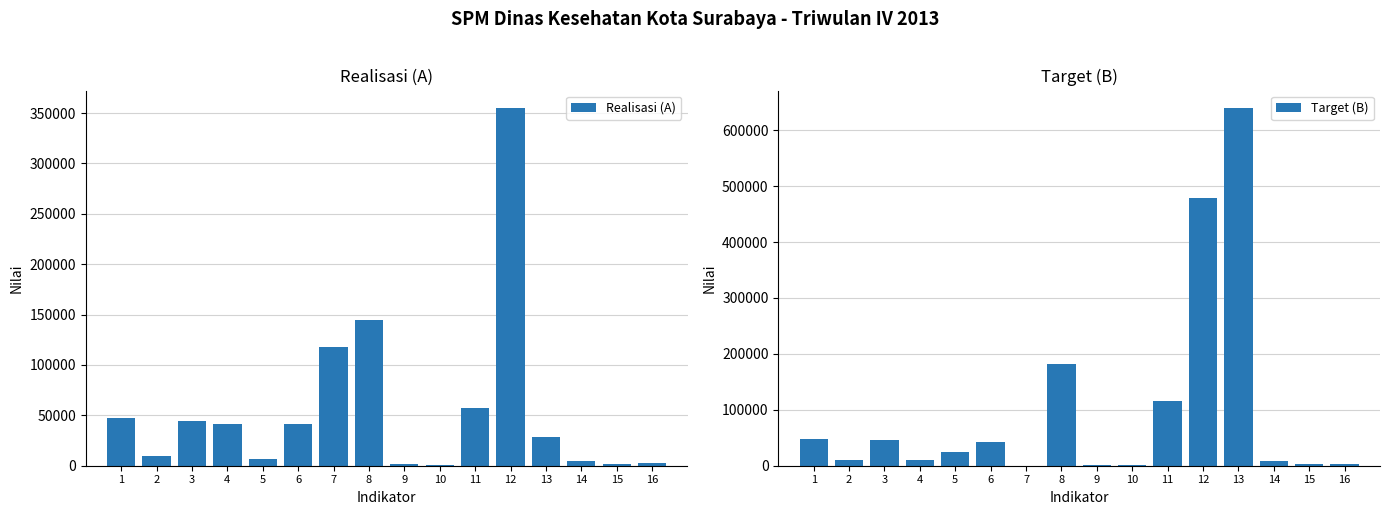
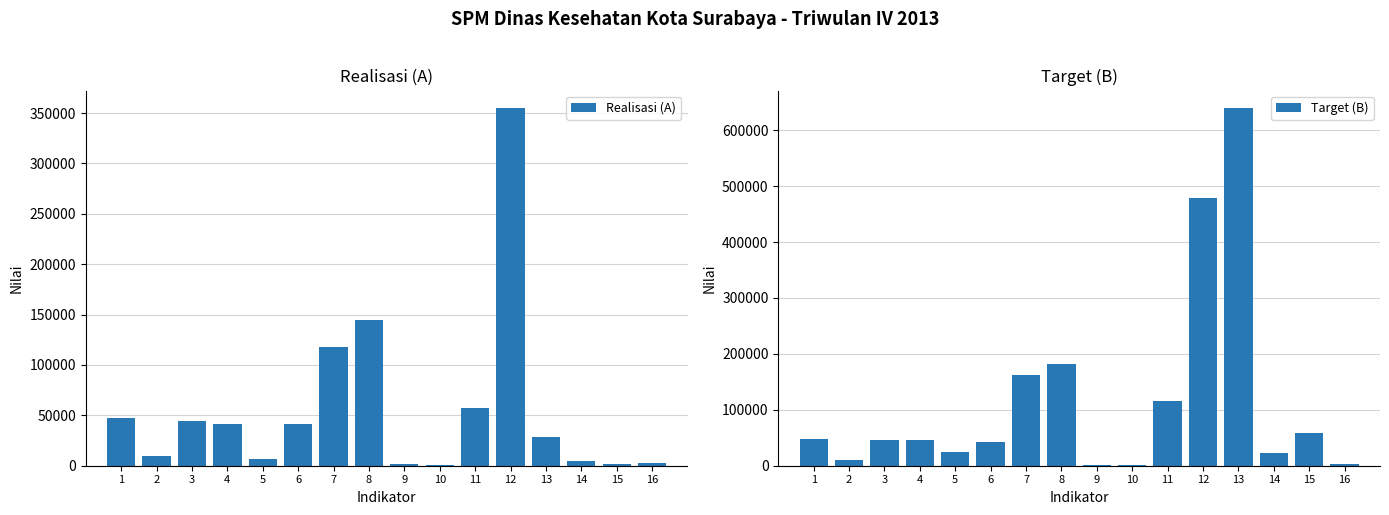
Target (B), 4: 10000 -> 50000
Target (B), 7: 0 -> 160000
Target (B), 14: 10000 -> 20000
Target (B), 15: 0 -> 60000
